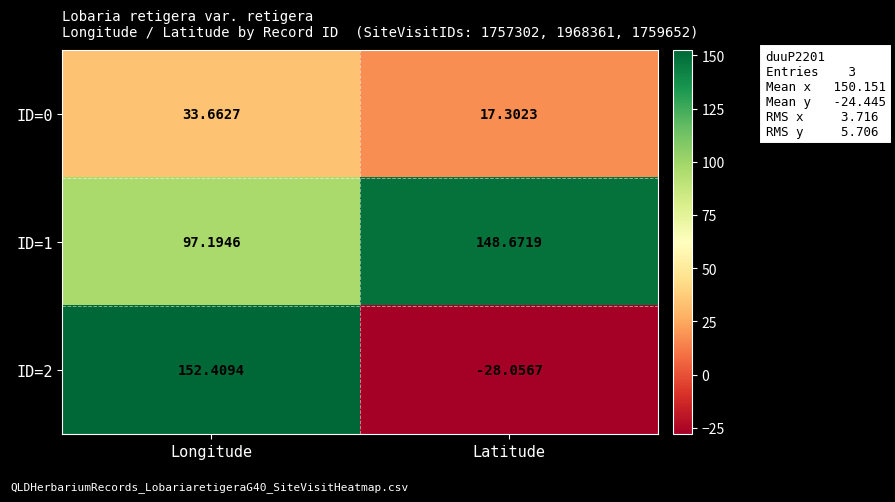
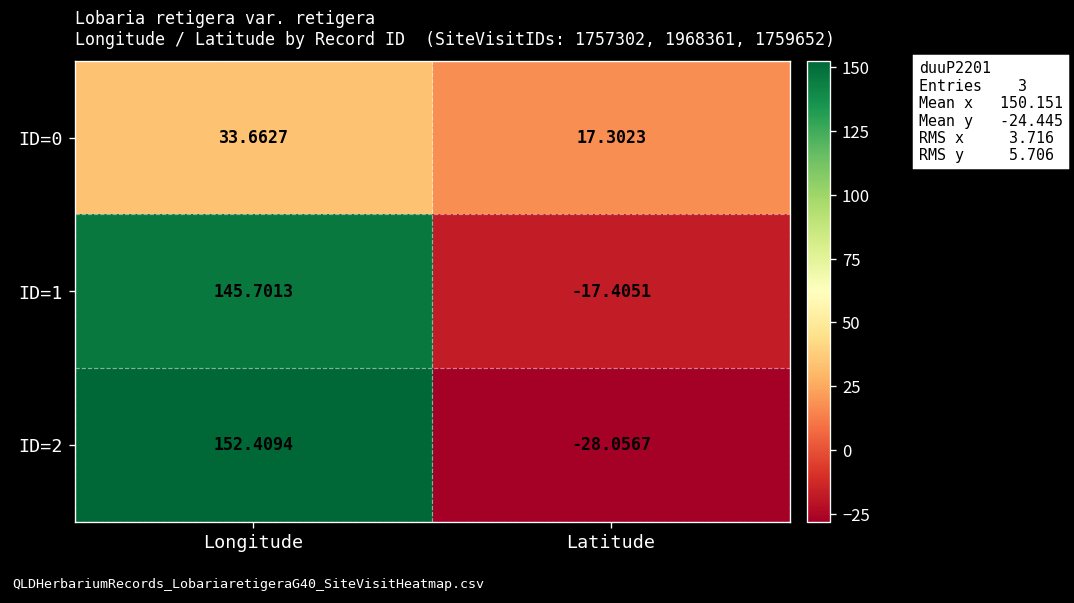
ID=1, Longitude: 97.1946 -> 145.7013
ID=1, Latitude: 148.6719 -> -17.4051
